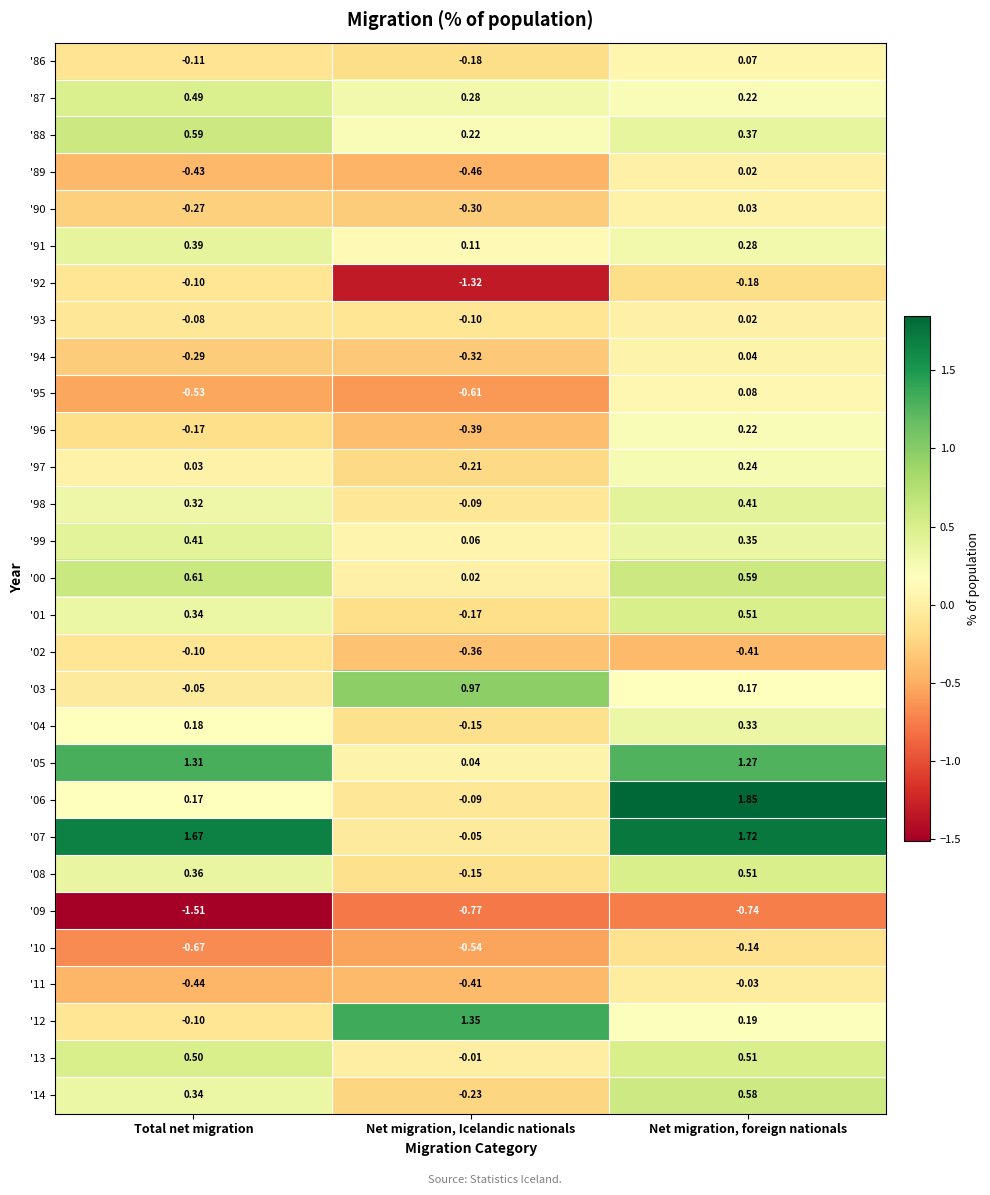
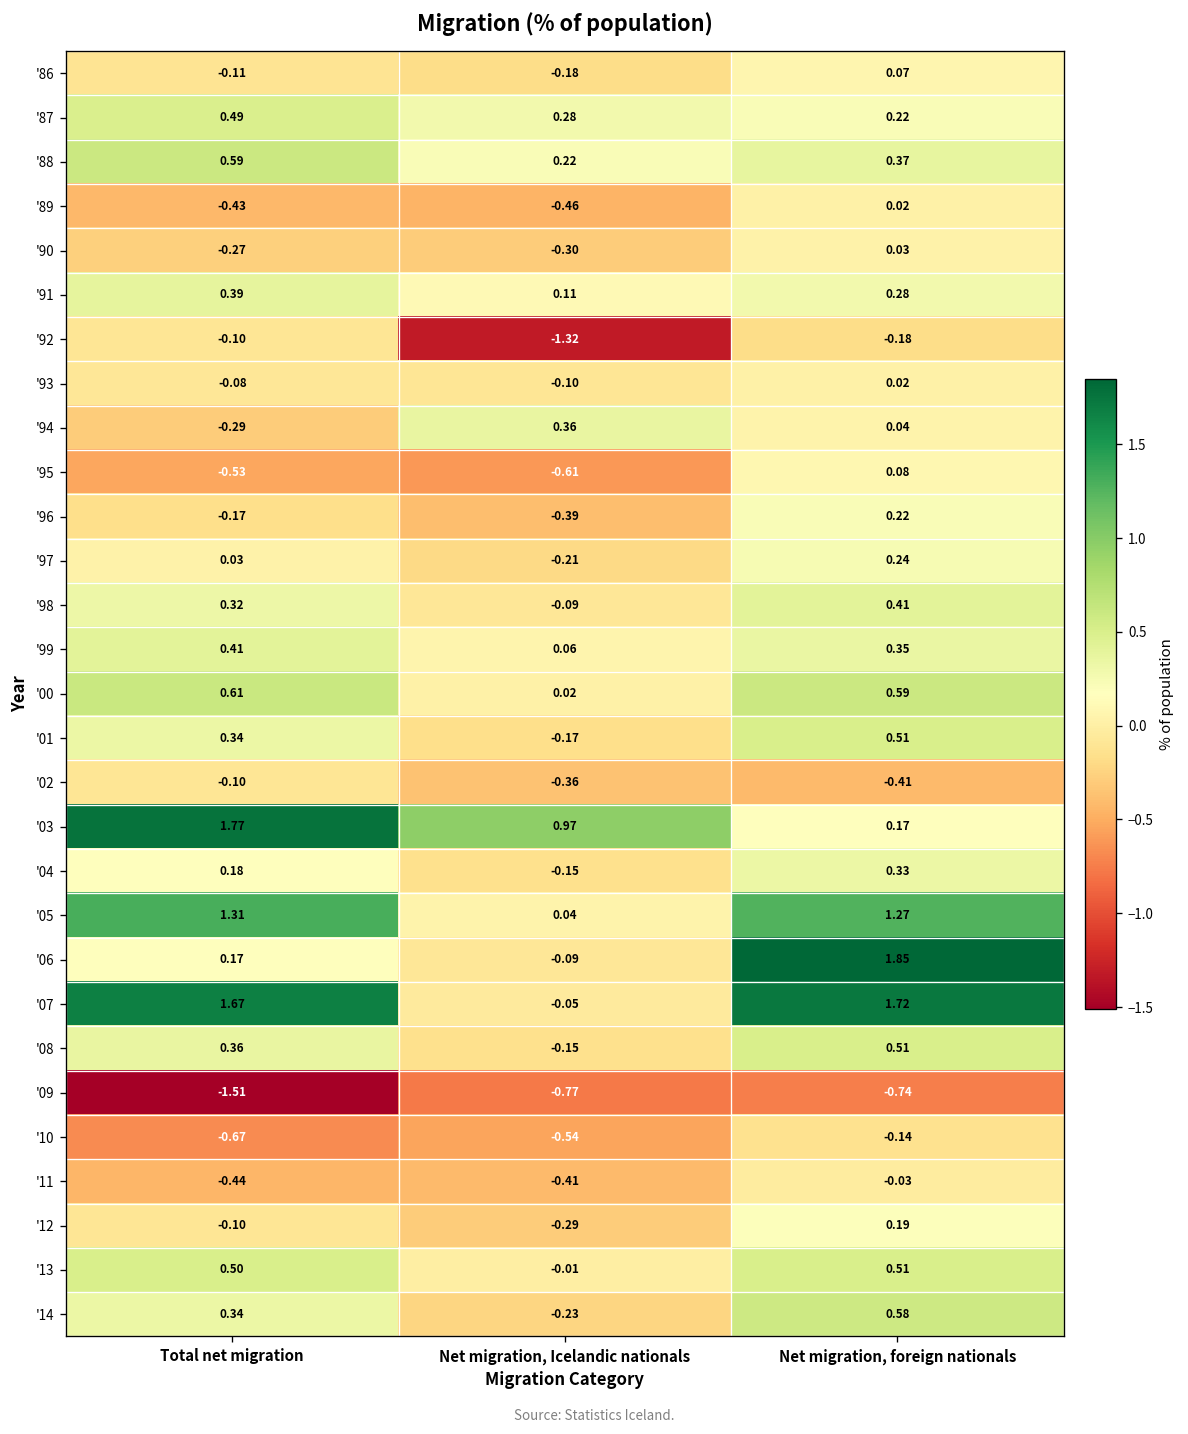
'94, Net migration, Icelandic nationals: -0.32 -> 0.36
'03, Total net migration: -0.05 -> 1.77
'12, Net migration, Icelandic nationals: 1.35 -> -0.29
